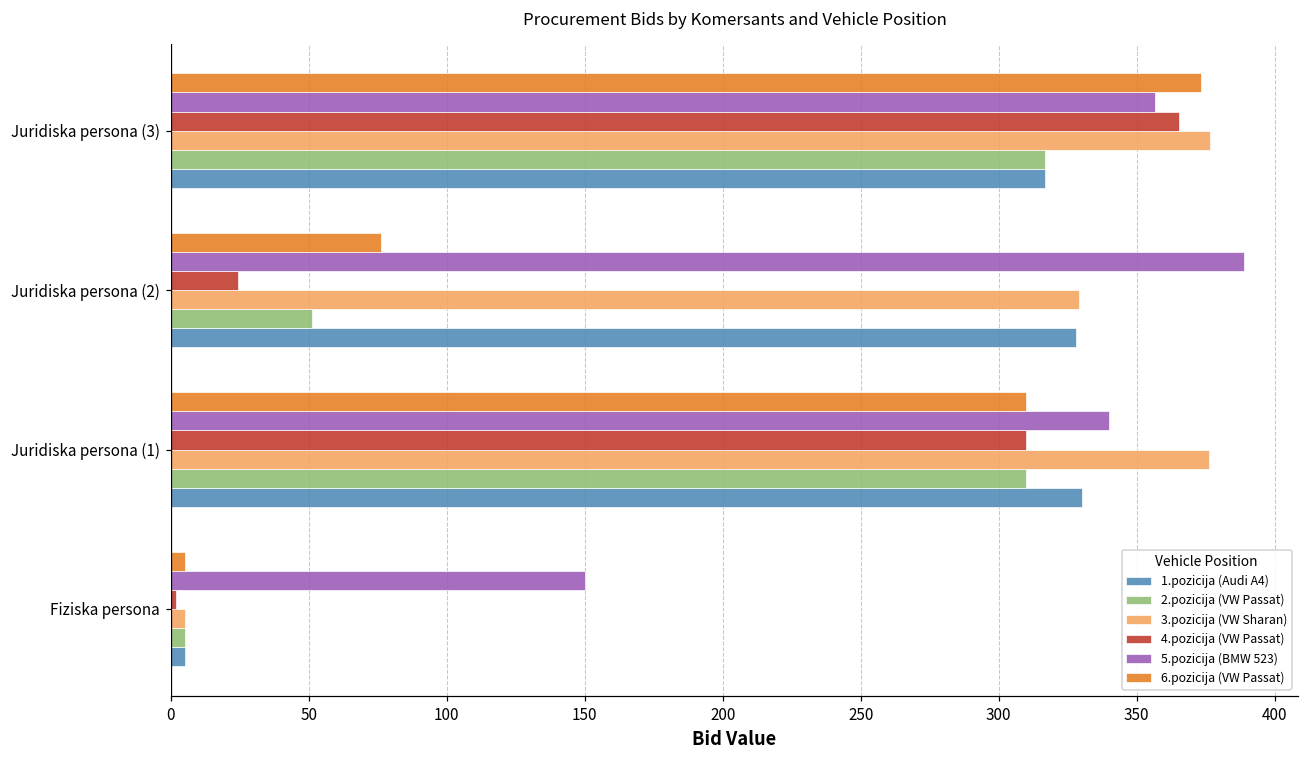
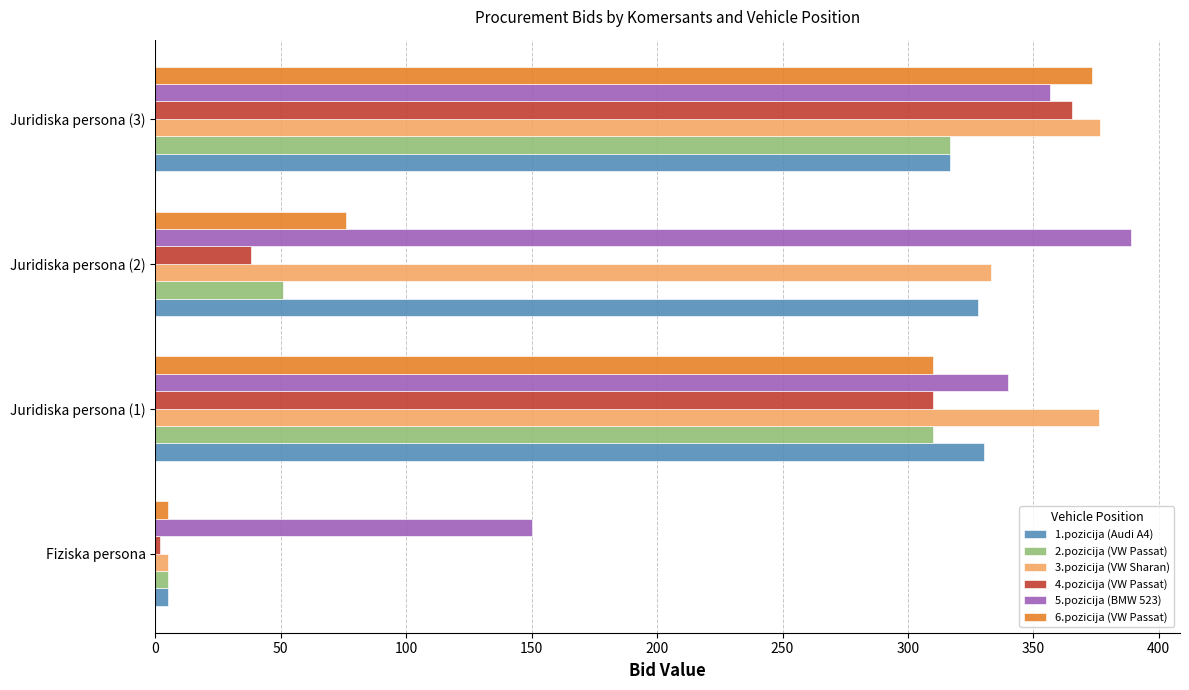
4.pozicija (VW Passat), Juridiska persona (2): 24 -> 38
3.pozicija (VW Sharan), Juridiska persona (2): 329 -> 333
